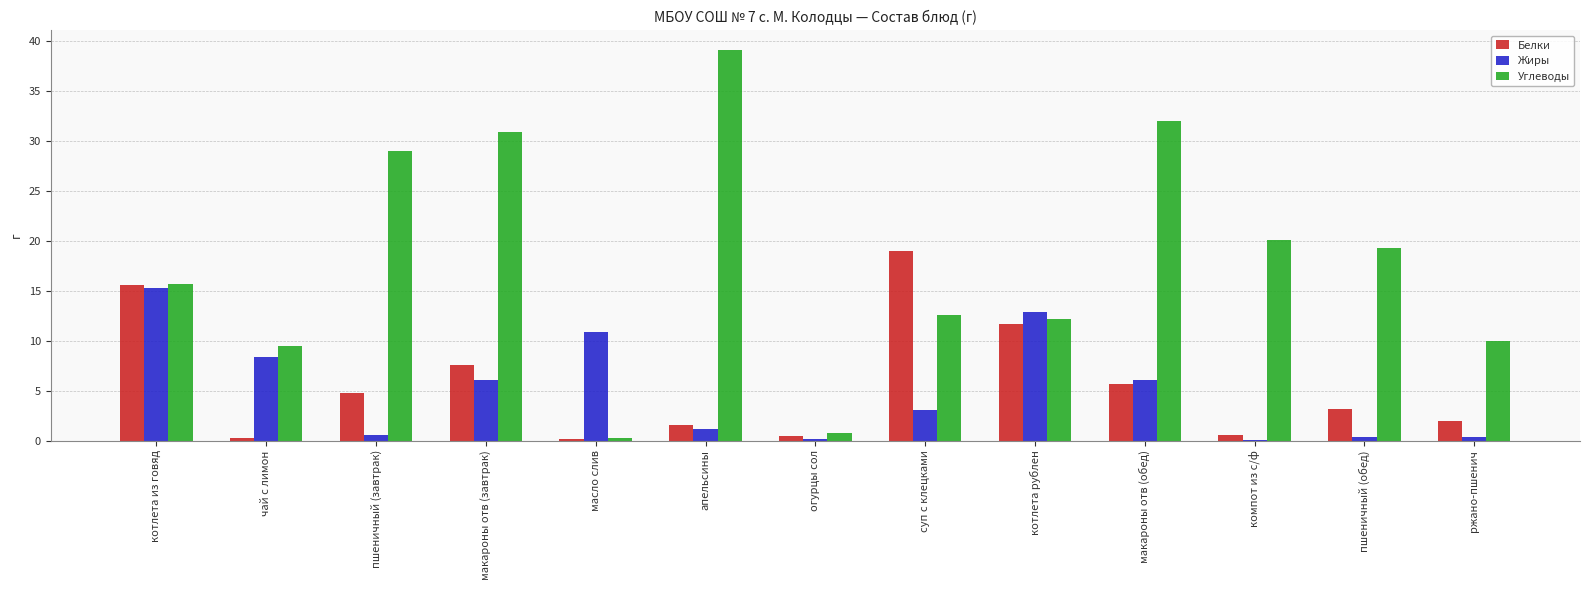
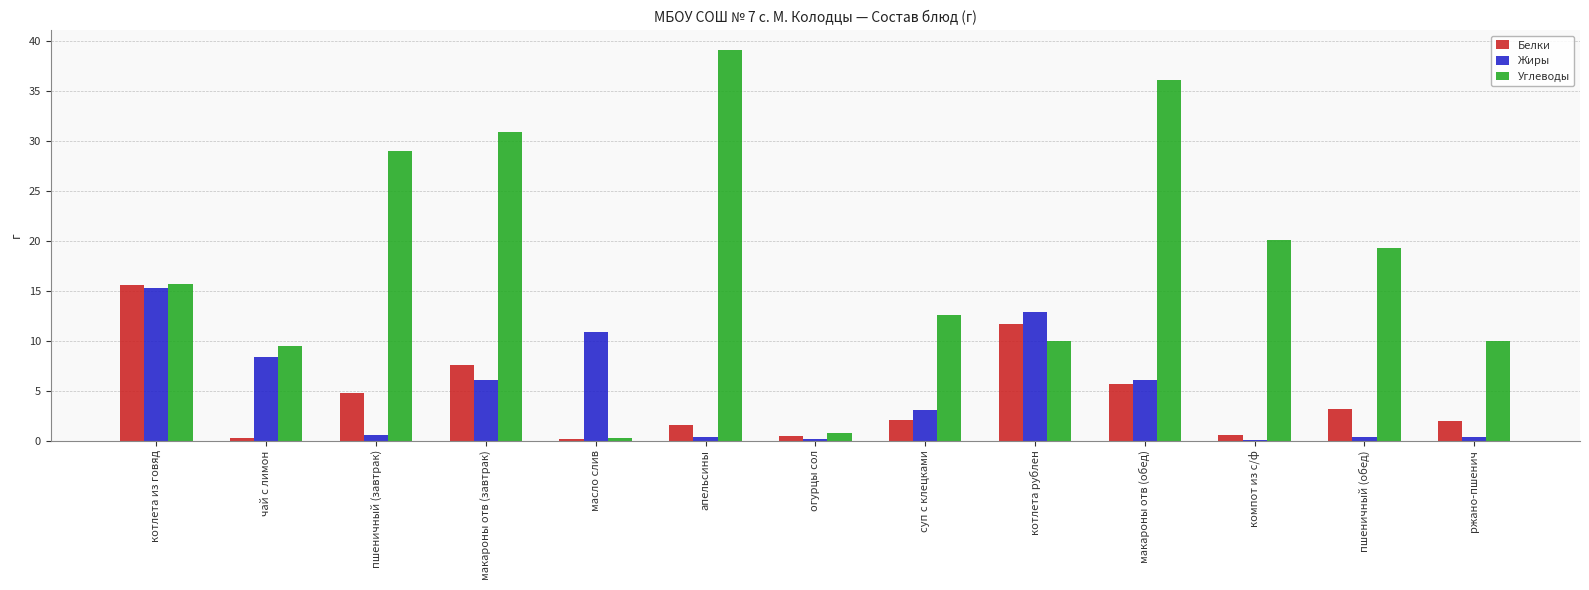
Жиры, апельсины: 1 -> 0
Белки, суп с клецками: 19 -> 2
Углеводы, котлета рублен: 12 -> 10
Углеводы, макароны отв (обед): 32 -> 36
